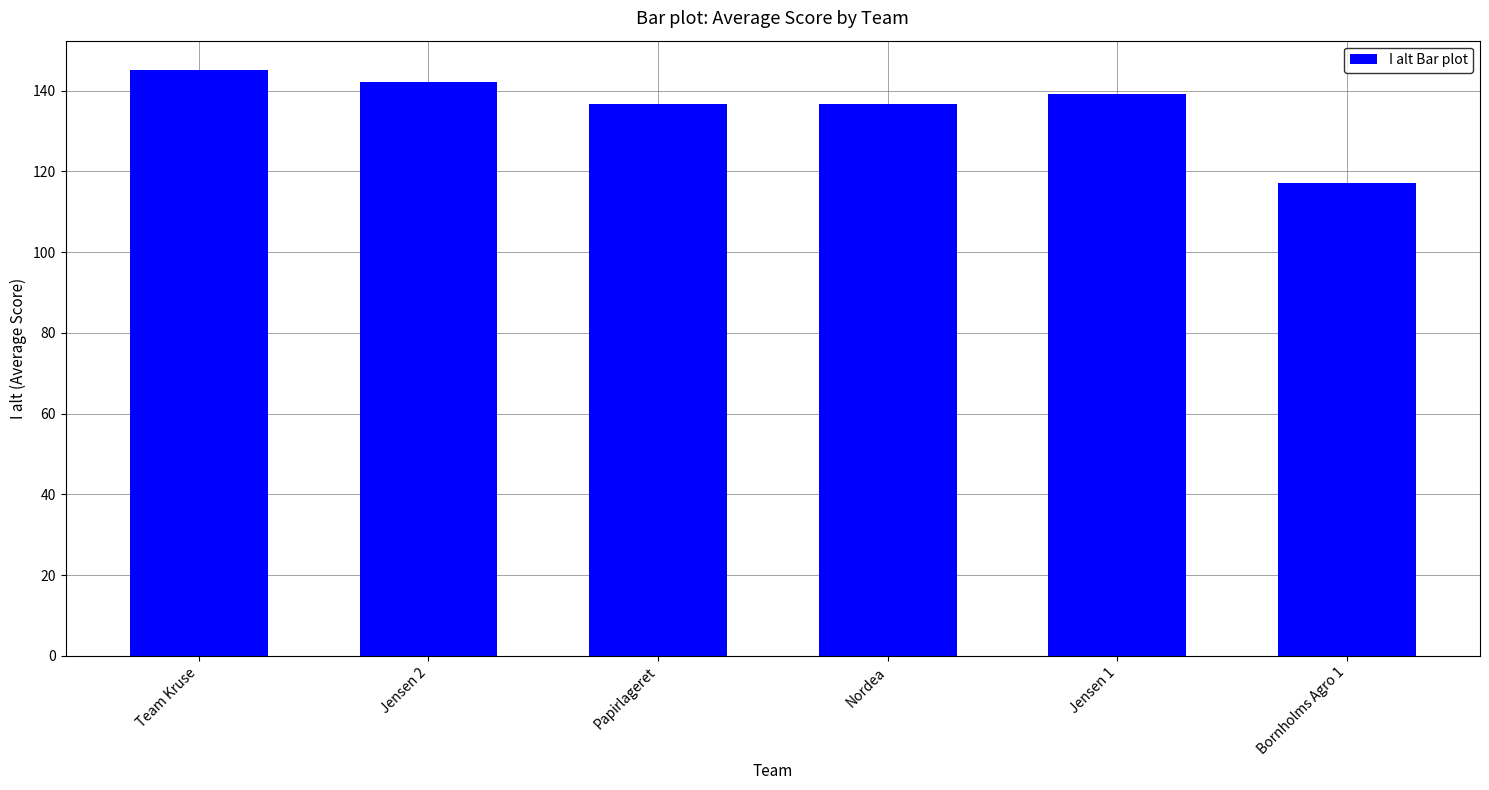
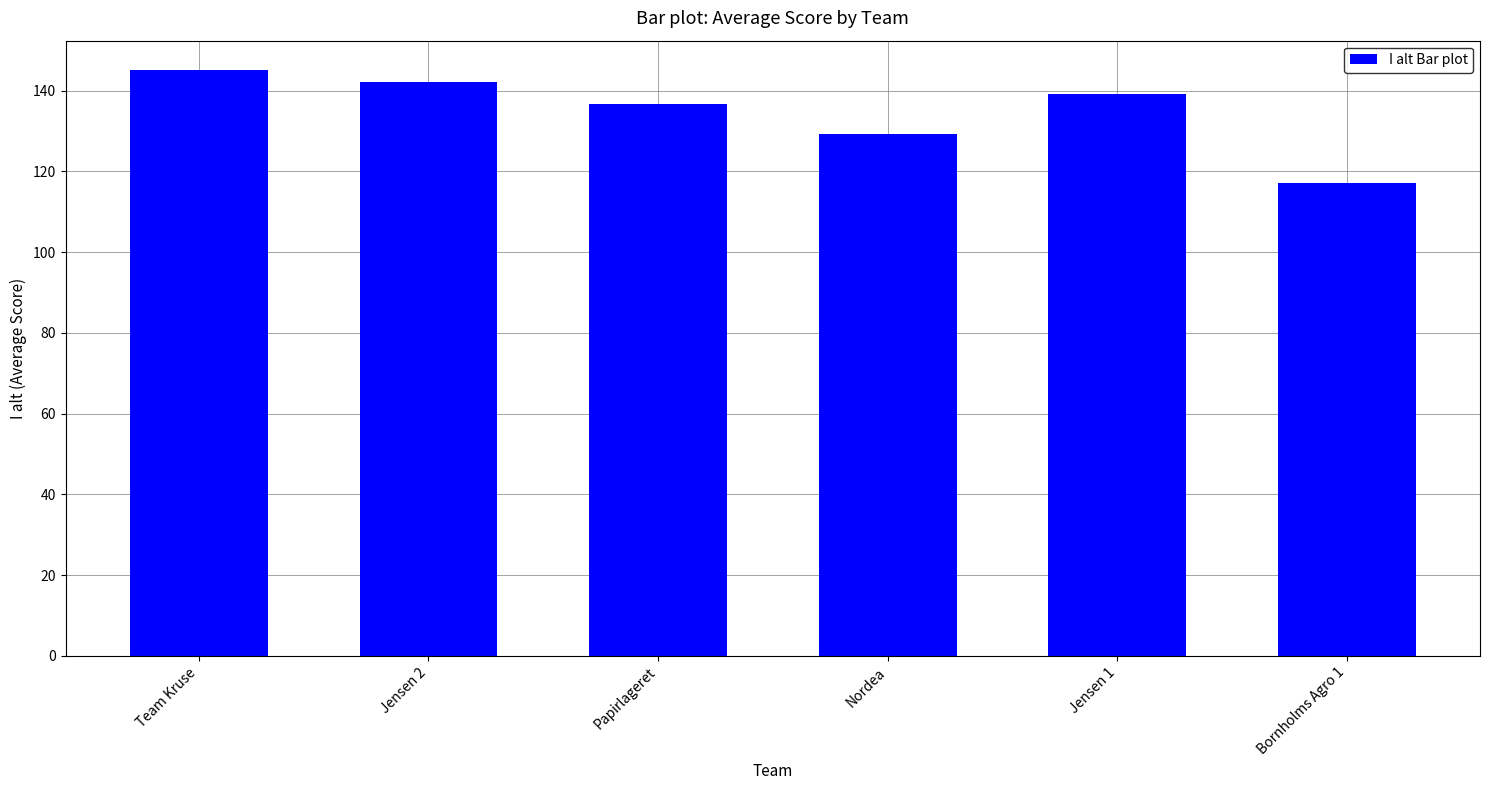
Nordea: 137 -> 129
